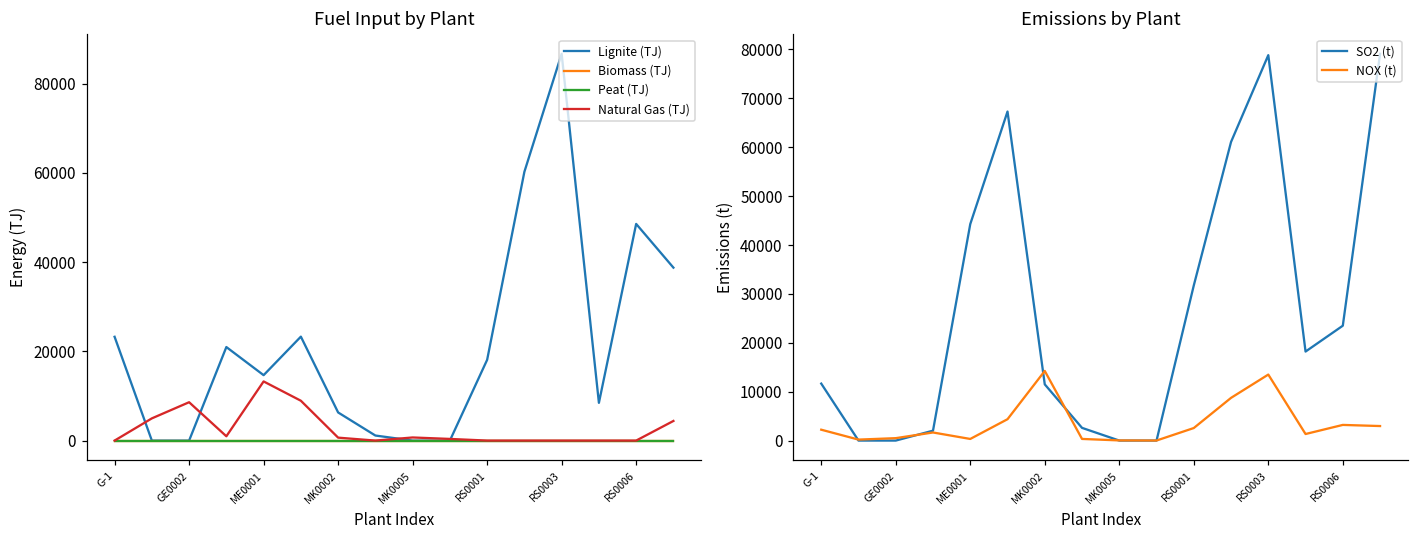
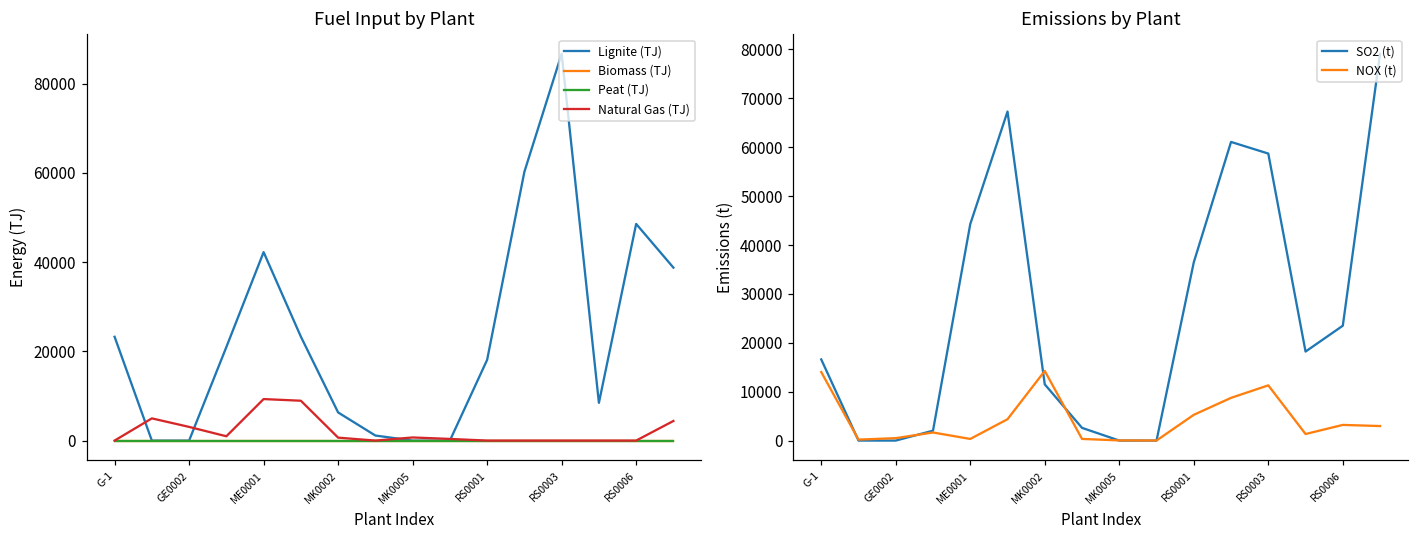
Fuel Input by Plant, Natural Gas (TJ), GE0002: 9000 -> 3000
Fuel Input by Plant, Lignite (TJ), ME0001: 15000 -> 42000
Fuel Input by Plant, Natural Gas (TJ), ME0001: 13000 -> 9000
Emissions by Plant, SO2 (t), G-1: 12000 -> 17000
Emissions by Plant, NOX (t), G-1: 2000 -> 14000
Emissions by Plant, SO2 (t), RS0001: 32000 -> 36000
Emissions by Plant, NOX (t), RS0001: 3000 -> 5000
Emissions by Plant, SO2 (t), RS0003: 79000 -> 59000
Emissions by Plant, NOX (t), RS0003: 14000 -> 11000
